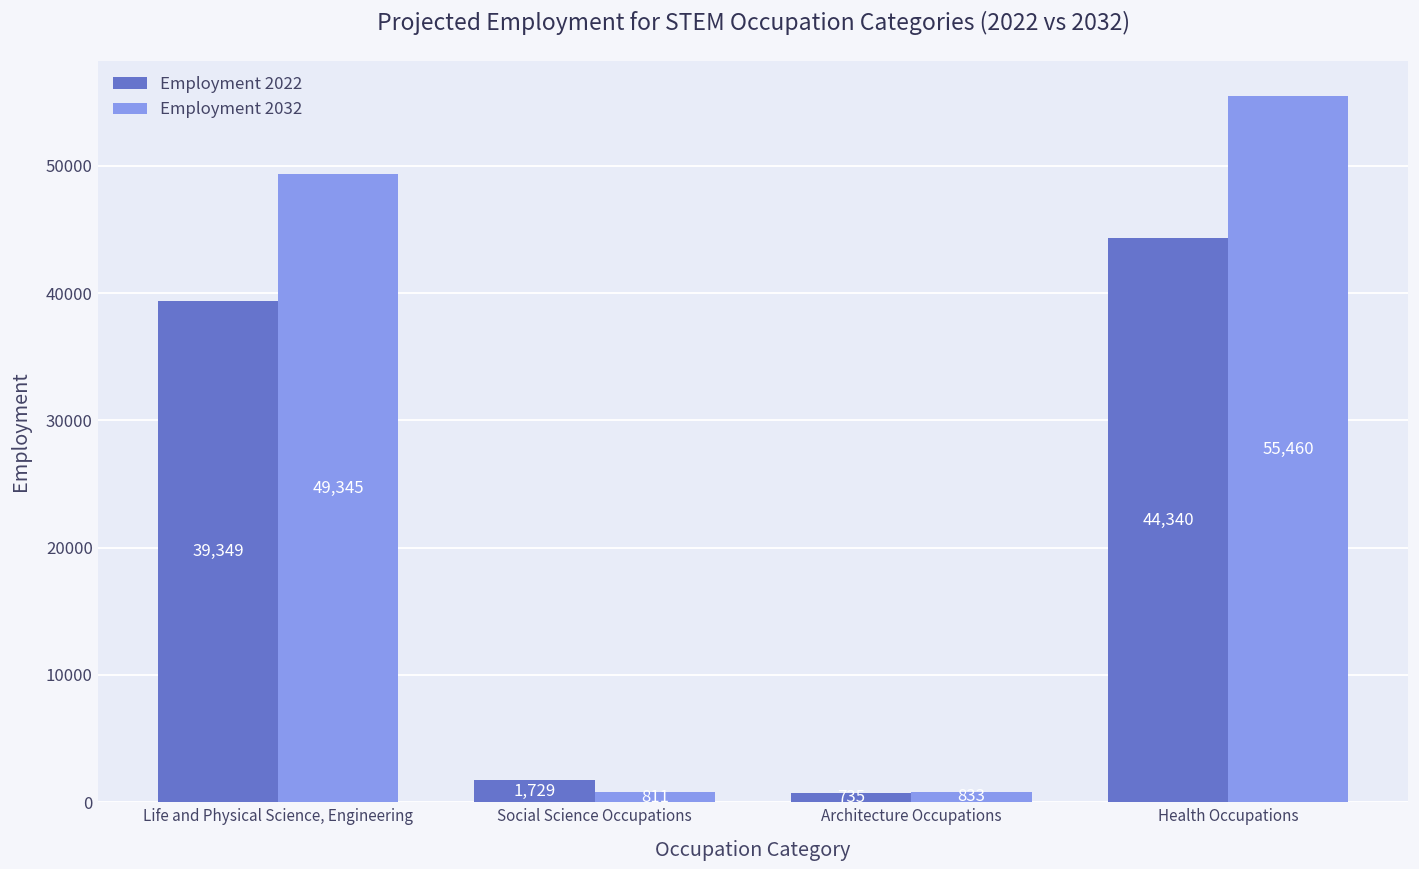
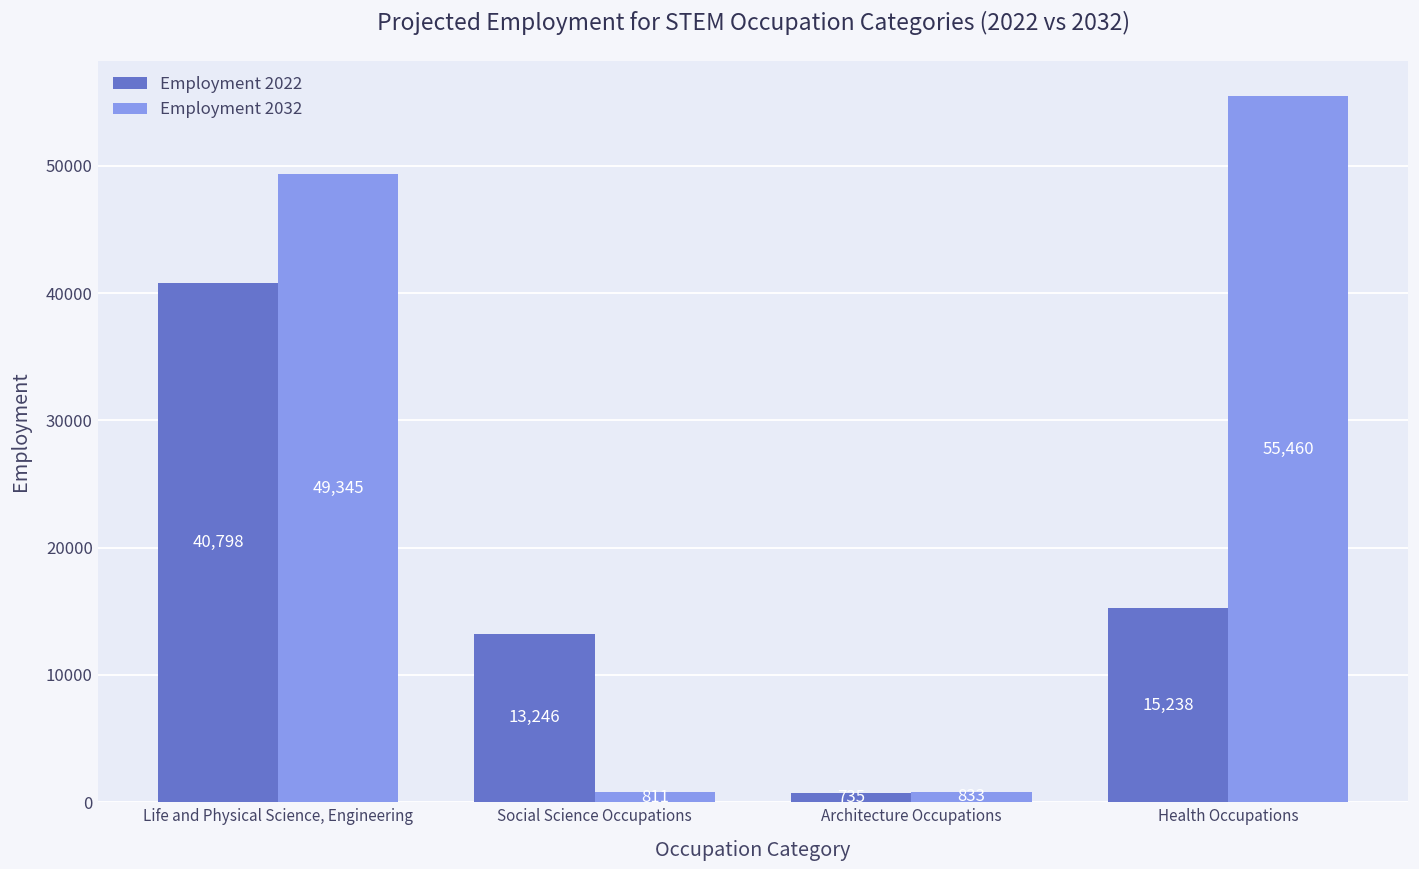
Employment 2022, Life and Physical Science, Engineering: 39,349 -> 40,798
Employment 2022, Social Science Occupations: 1,729 -> 13,246
Employment 2022, Health Occupations: 44,340 -> 15,238
